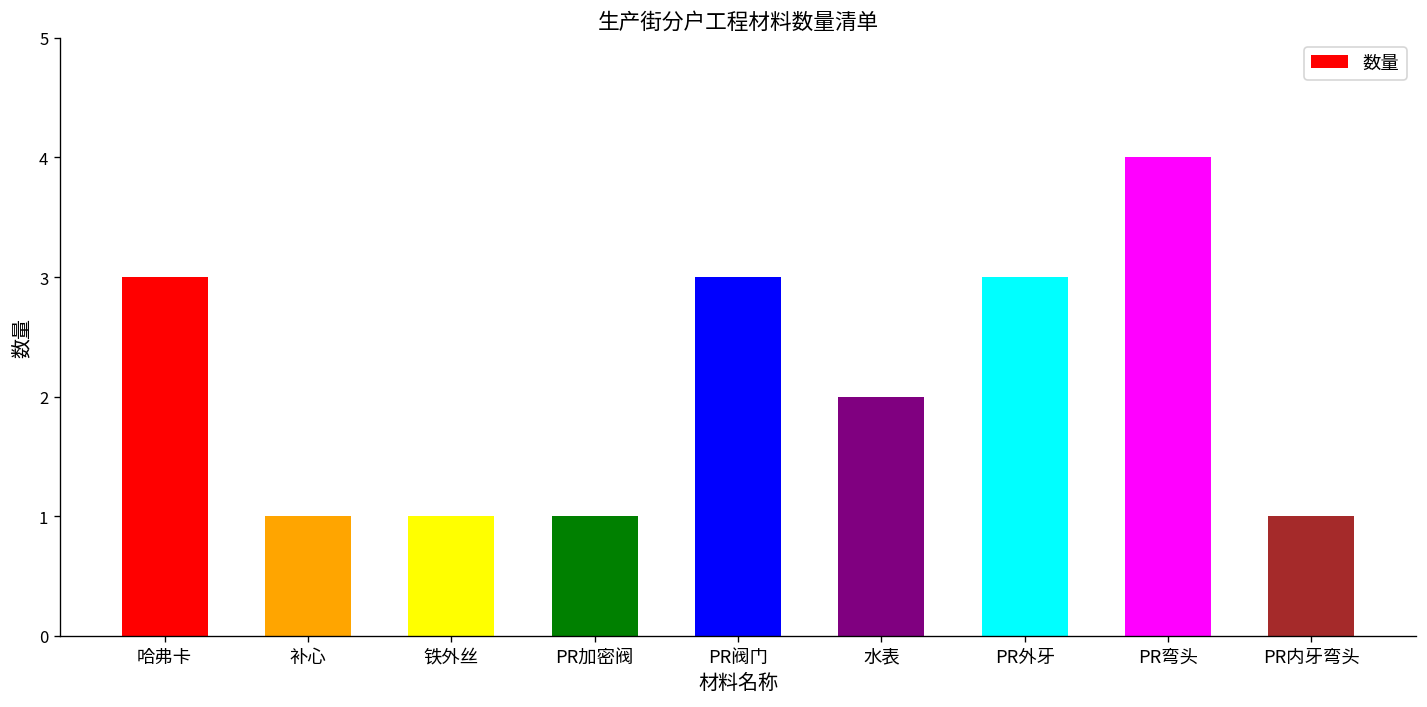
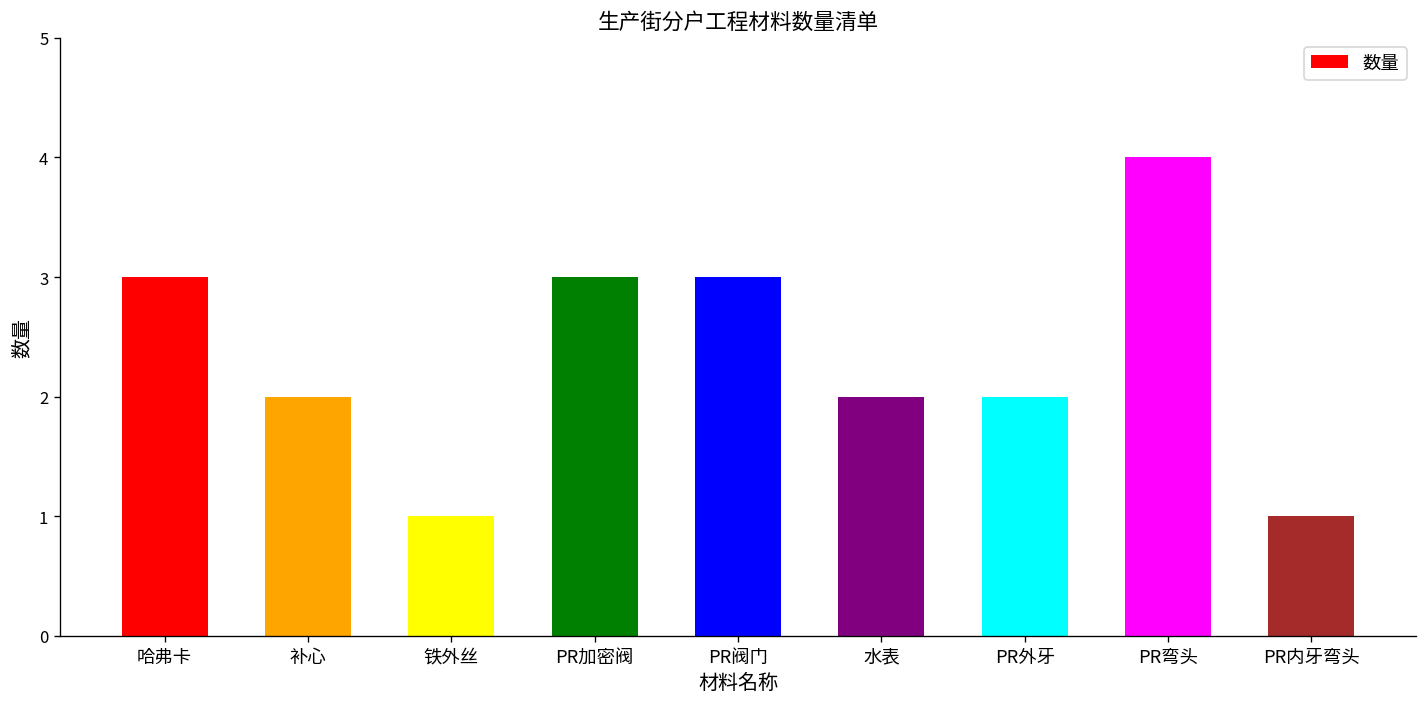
补心: 1 -> 2
PR加密阀: 1 -> 3
PR外牙: 3 -> 2
